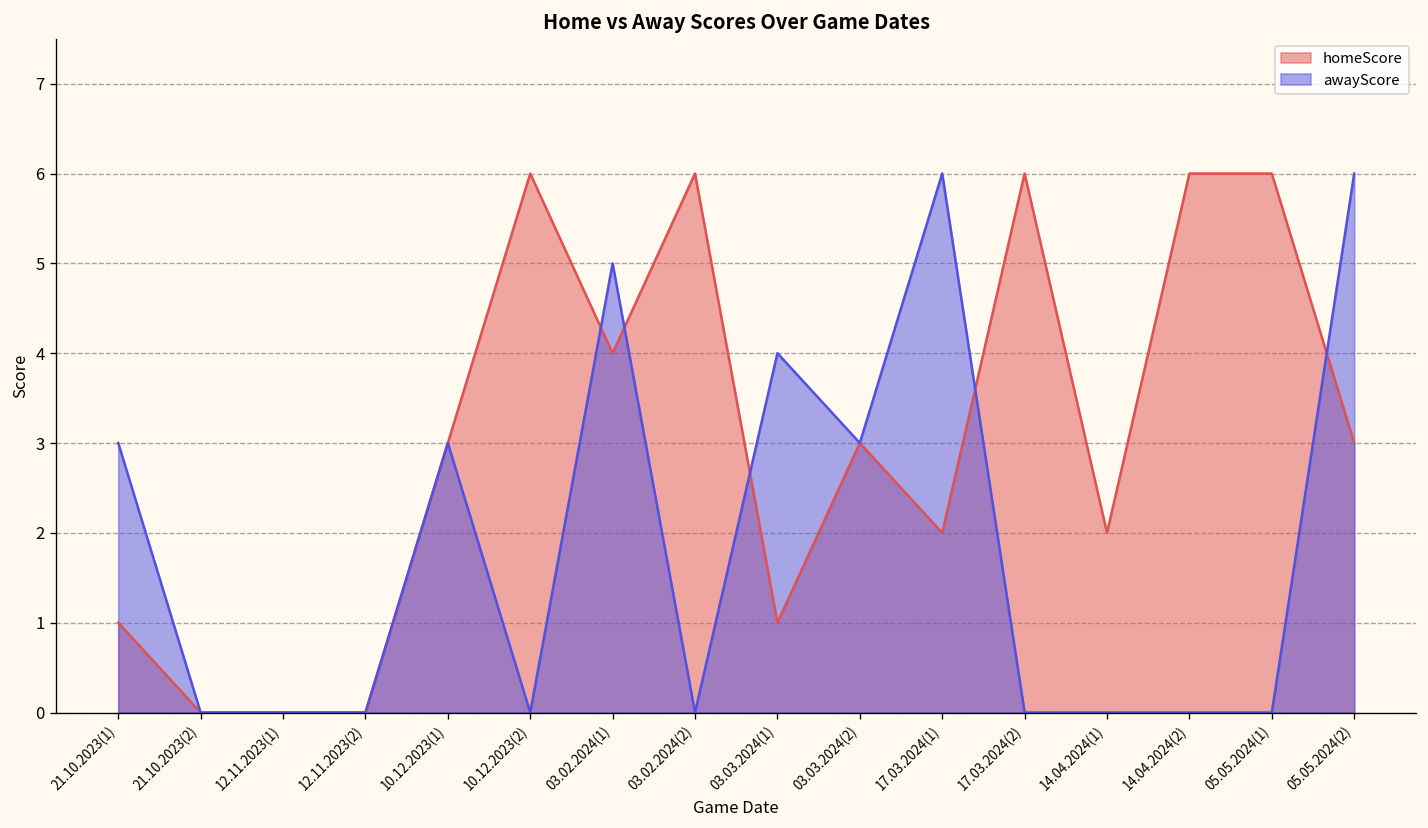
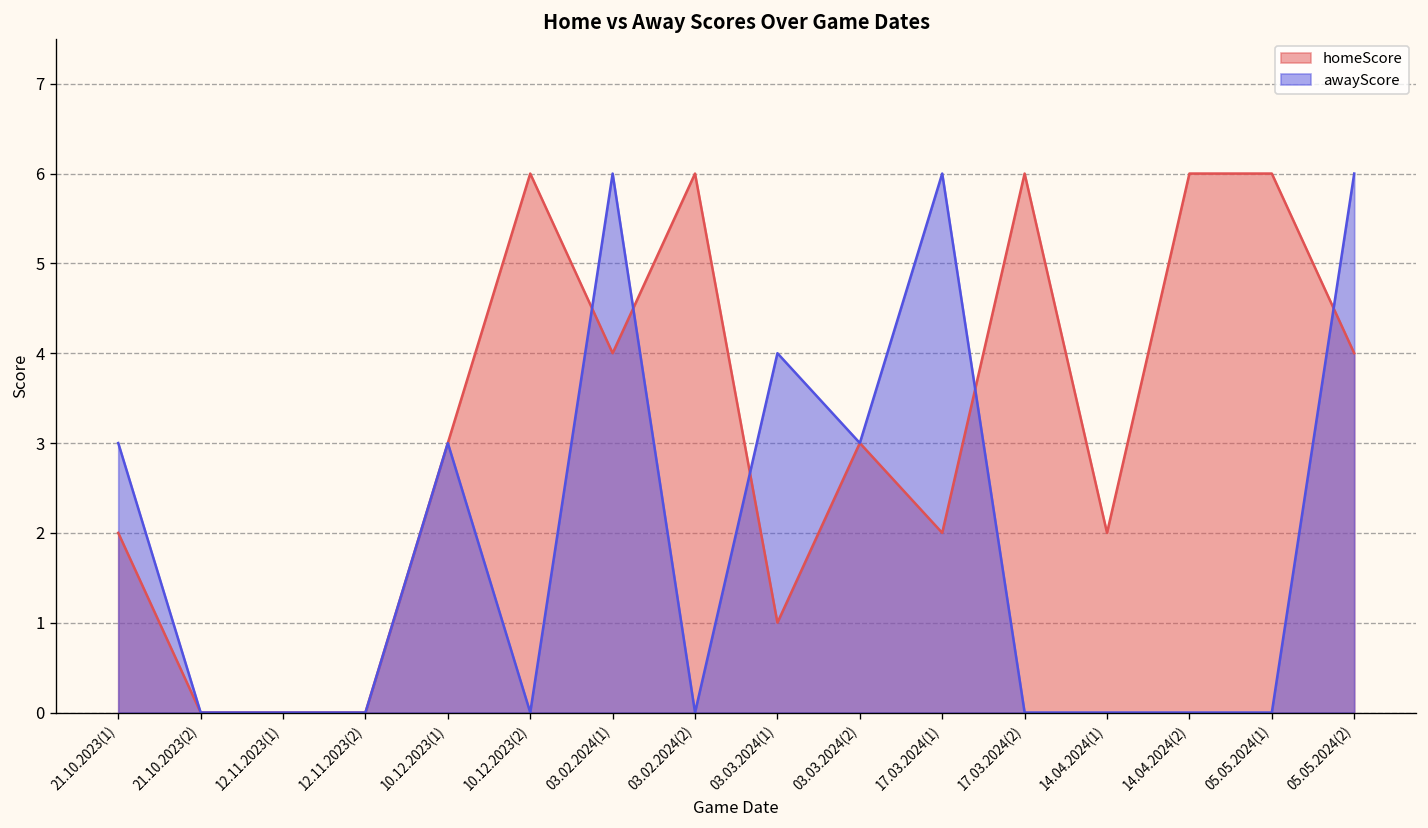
homeScore, 21.10.2023(1): 1 -> 2
awayScore, 03.02.2024(1): 5 -> 6
homeScore, 05.05.2024(2): 3 -> 4
